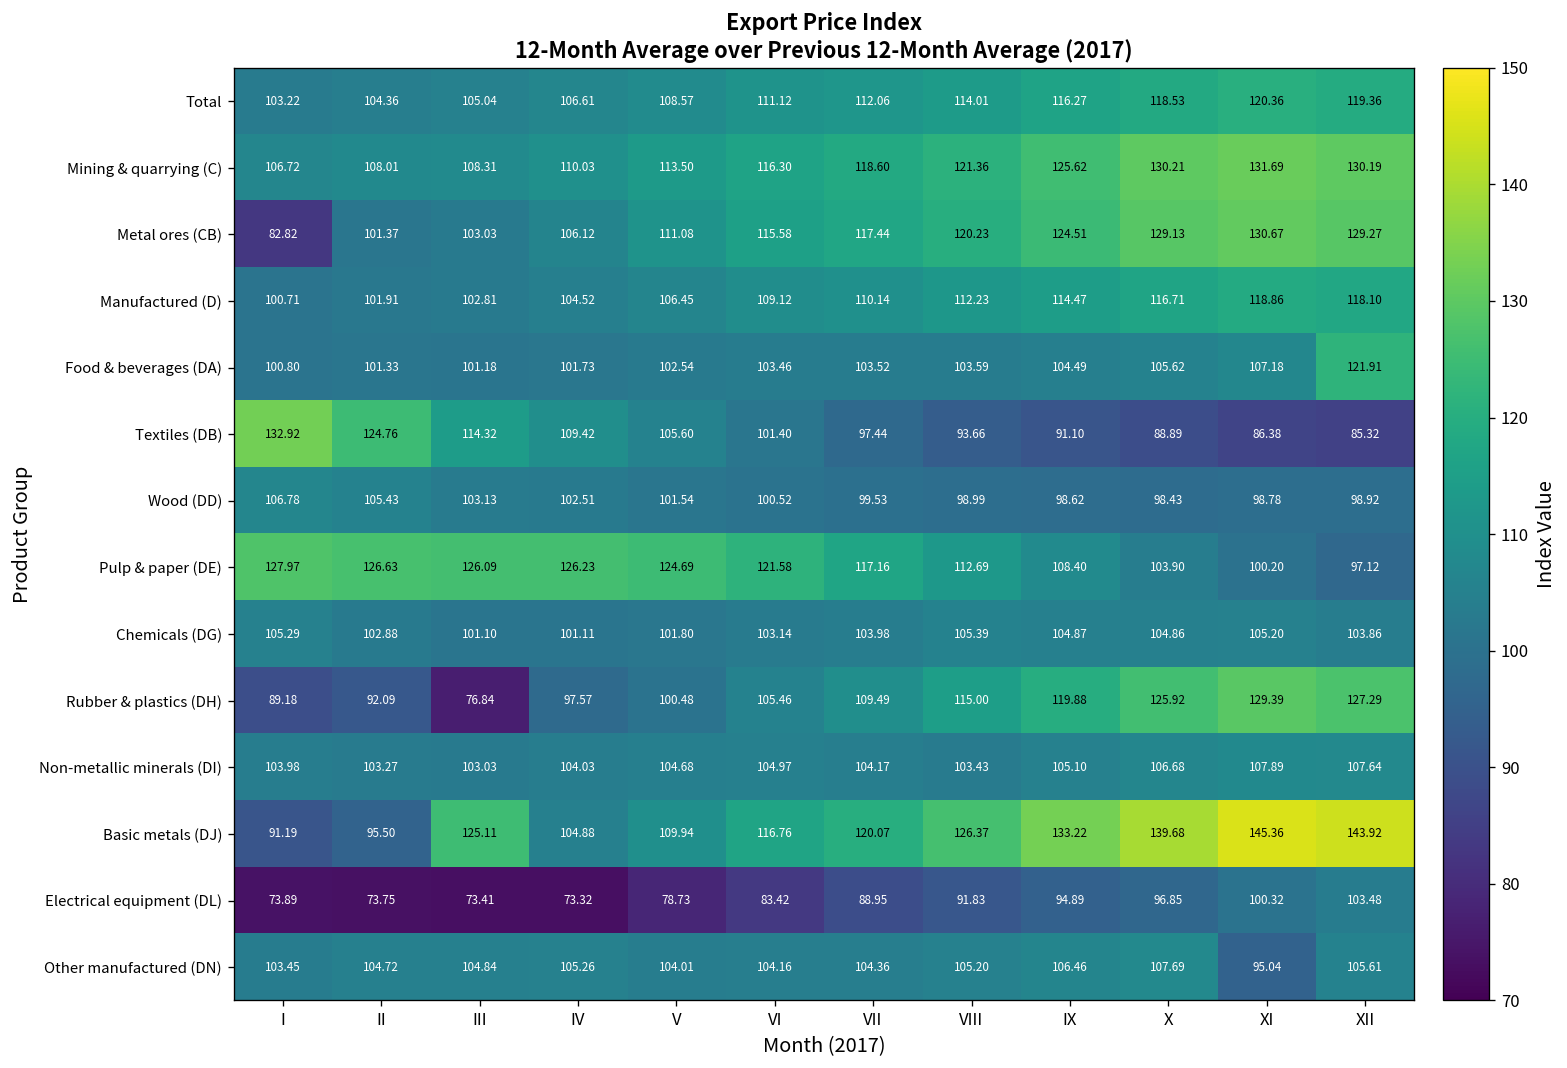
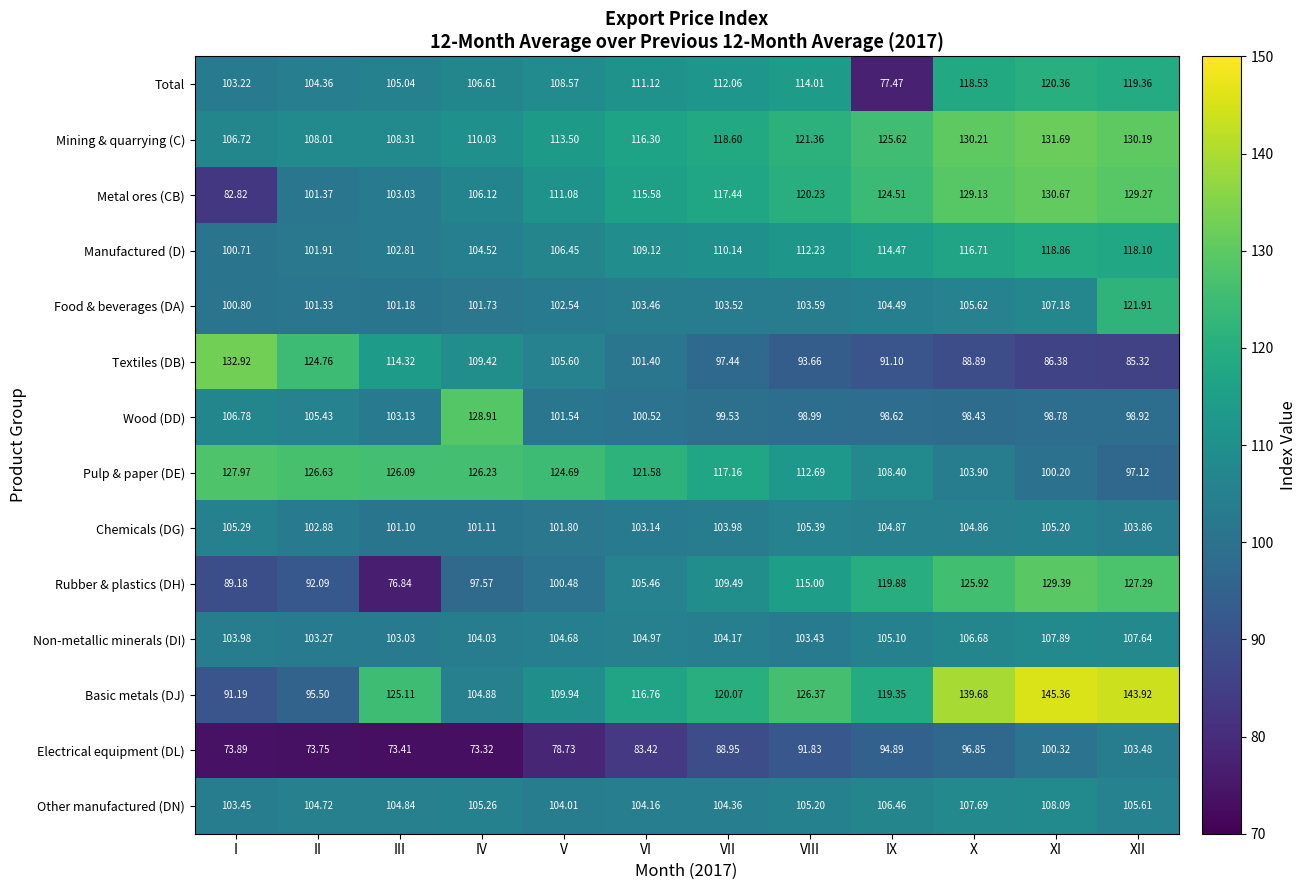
Total, IX: 116.27 -> 77.47
Wood (DD), IV: 102.51 -> 128.91
Basic metals (DJ), IX: 133.22 -> 119.35
Other manufactured (DN), XI: 95.04 -> 108.09
